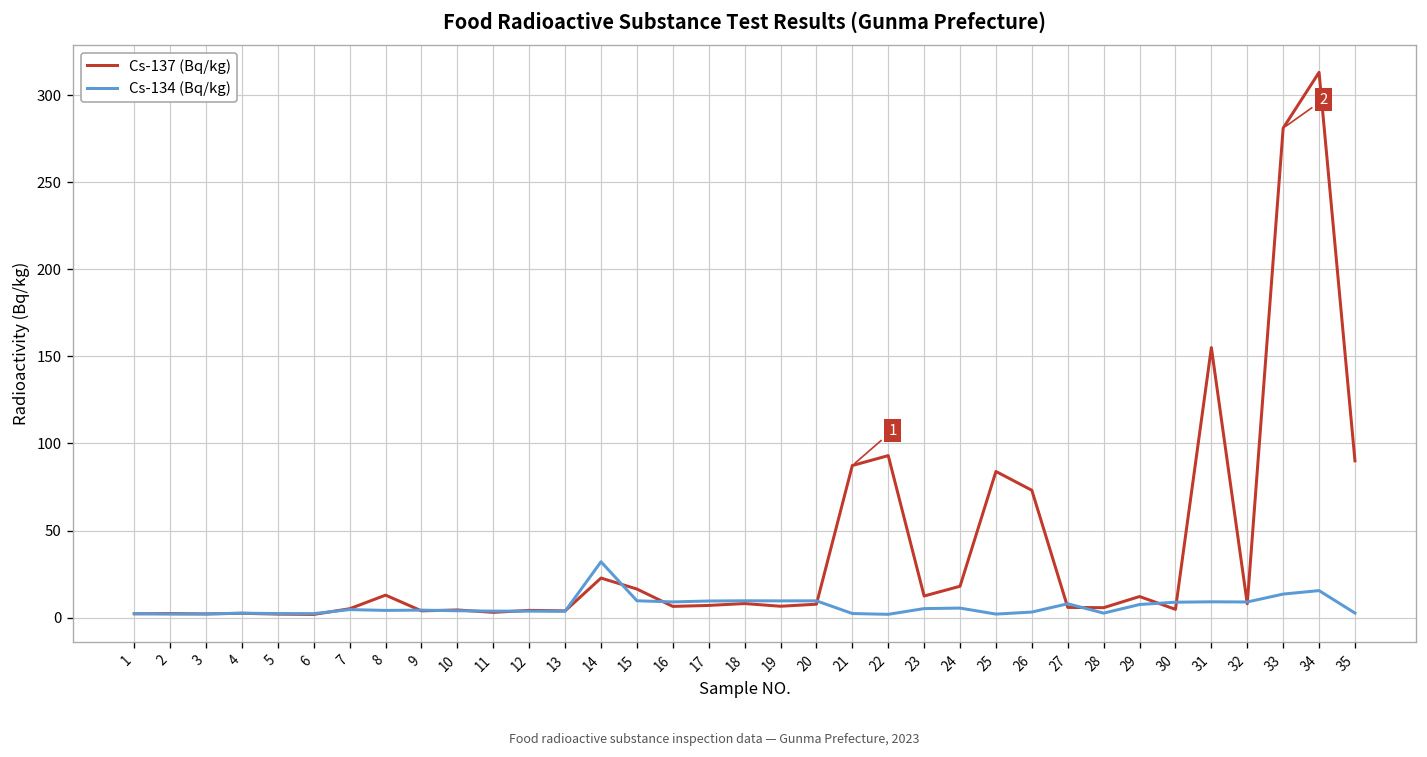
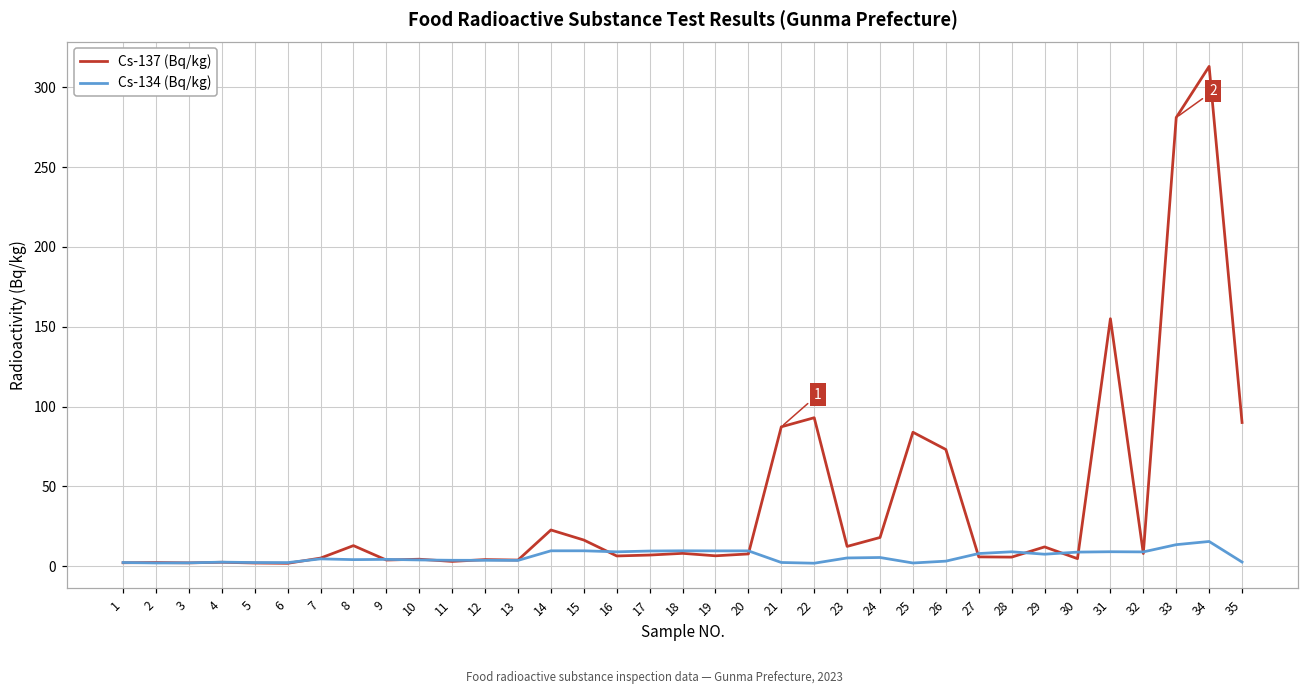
Cs-134 (Bq/kg), 14: 32 -> 10
Cs-134 (Bq/kg), 28: 3 -> 9
